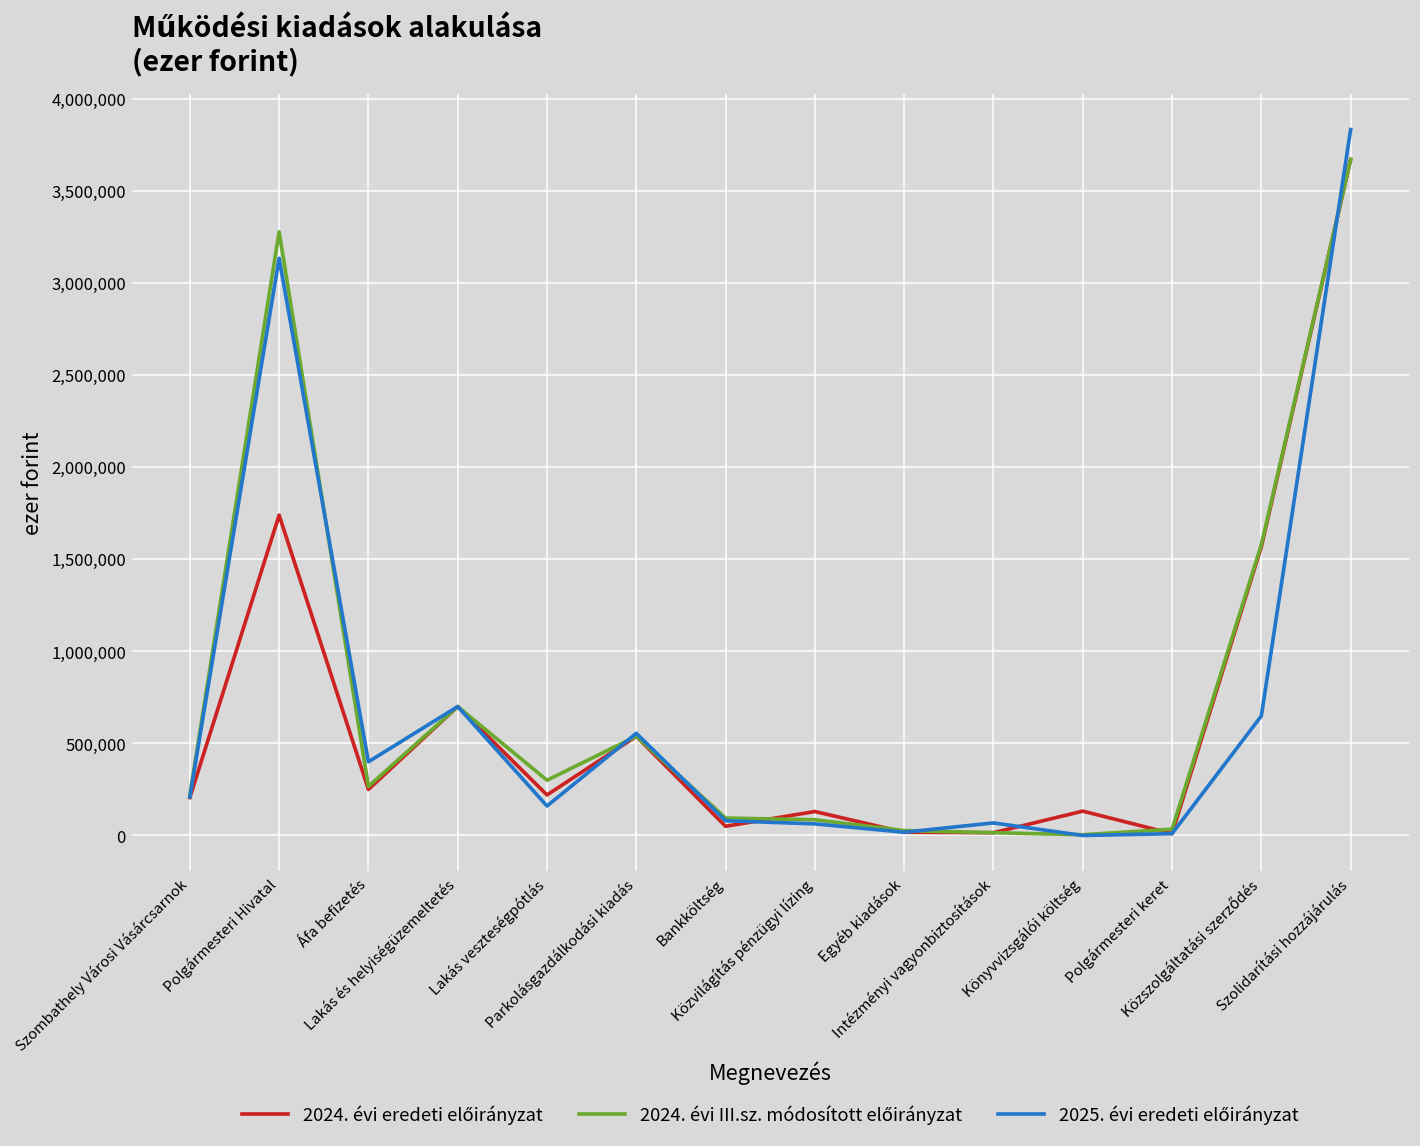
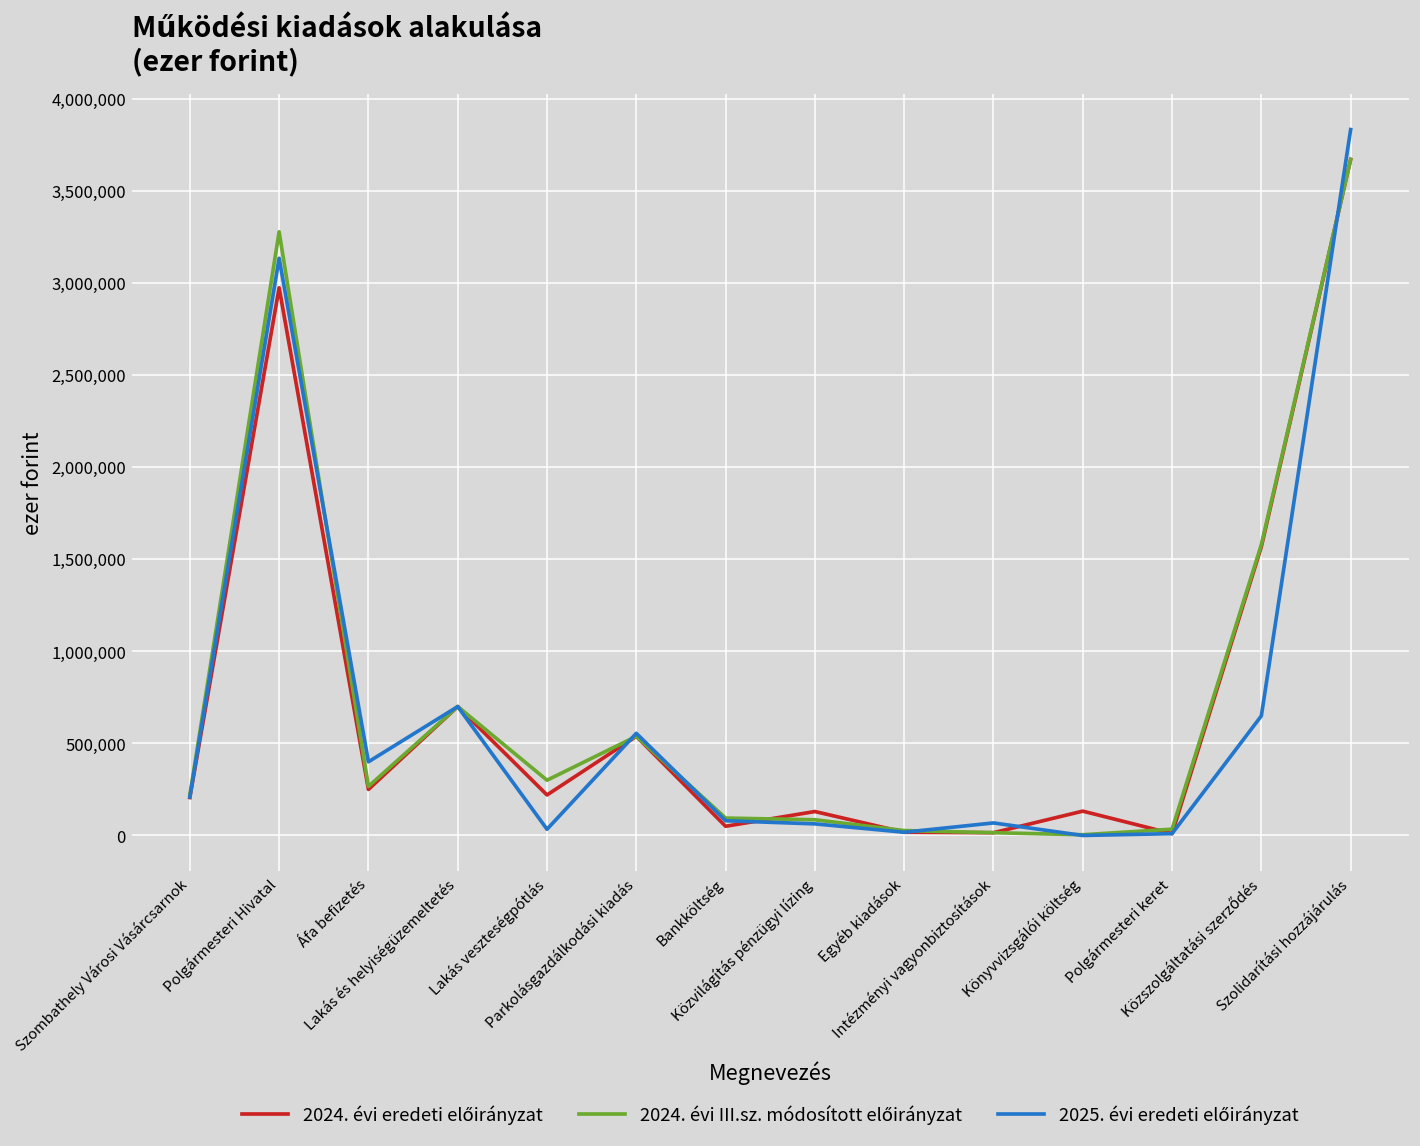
2024. évi eredeti előirányzat, Polgármesteri Hivatal: 1,740,000 -> 2,970,000
2025. évi eredeti előirányzat, Lakás veszteségpótlás: 160,000 -> 30,000
